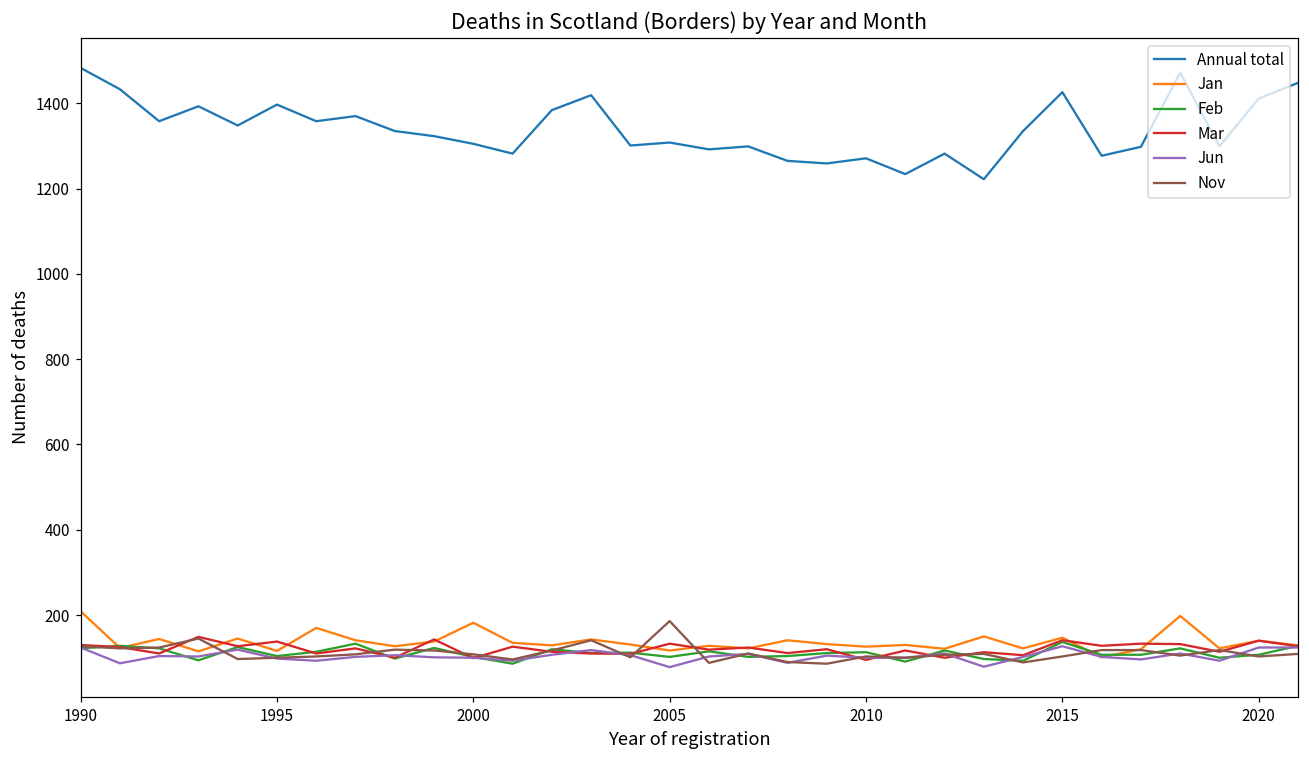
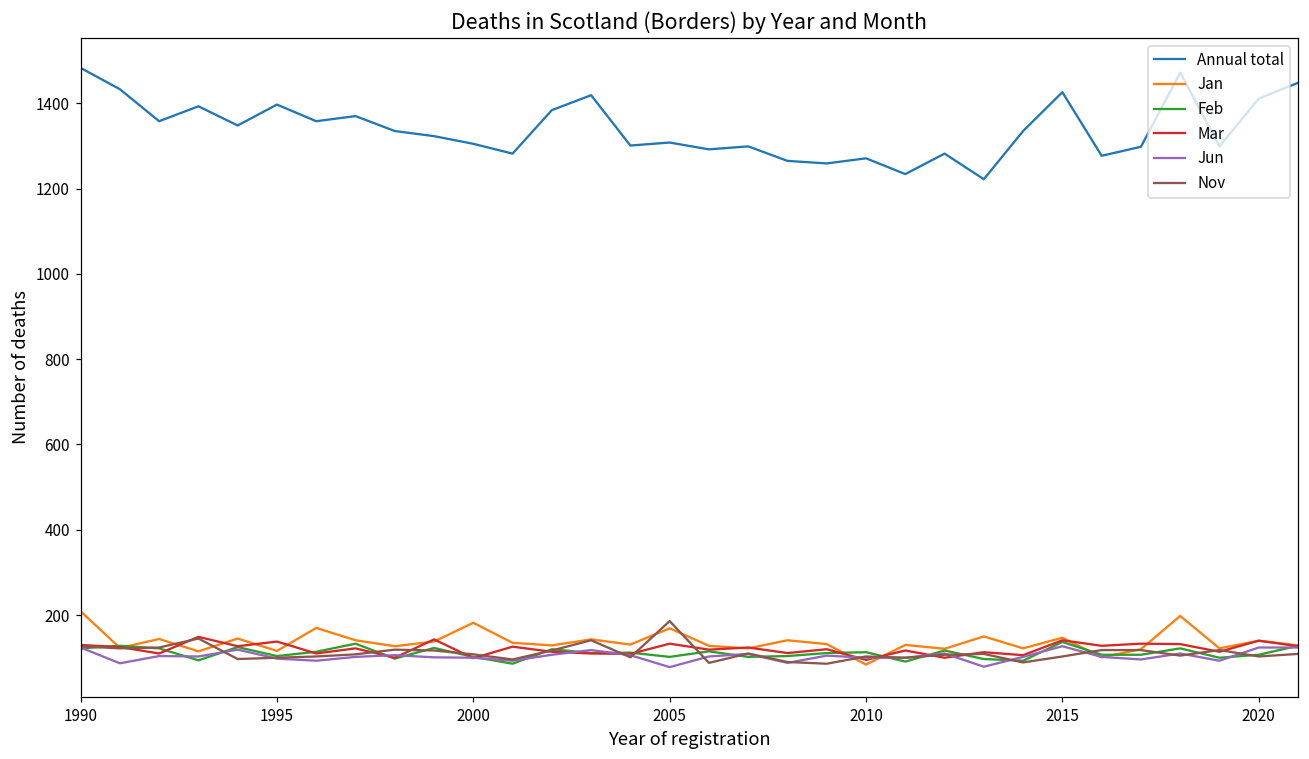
Jan, 2005: 120 -> 170
Jan, 2010: 130 -> 80
